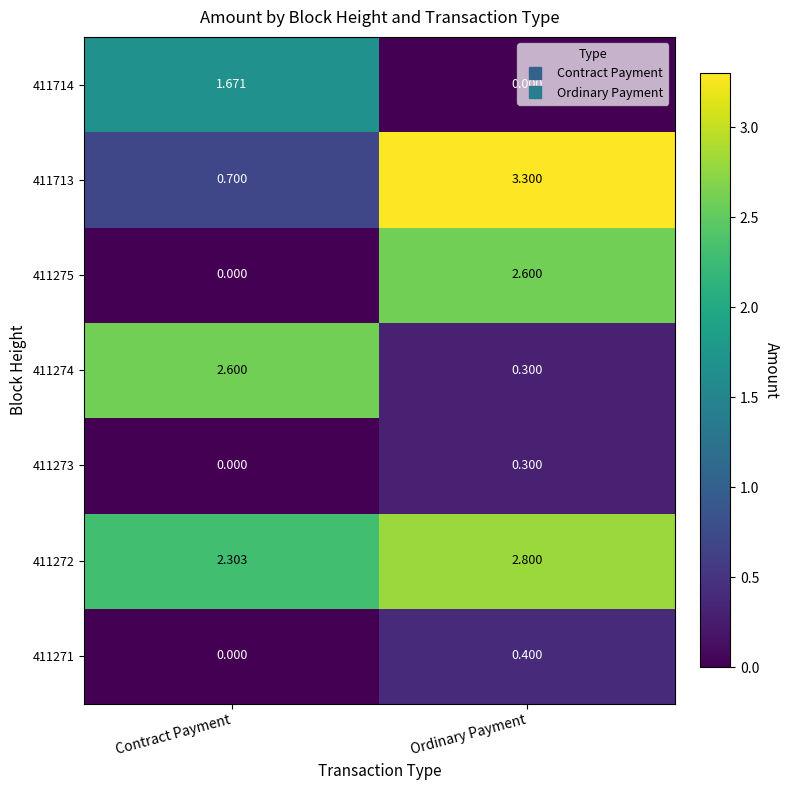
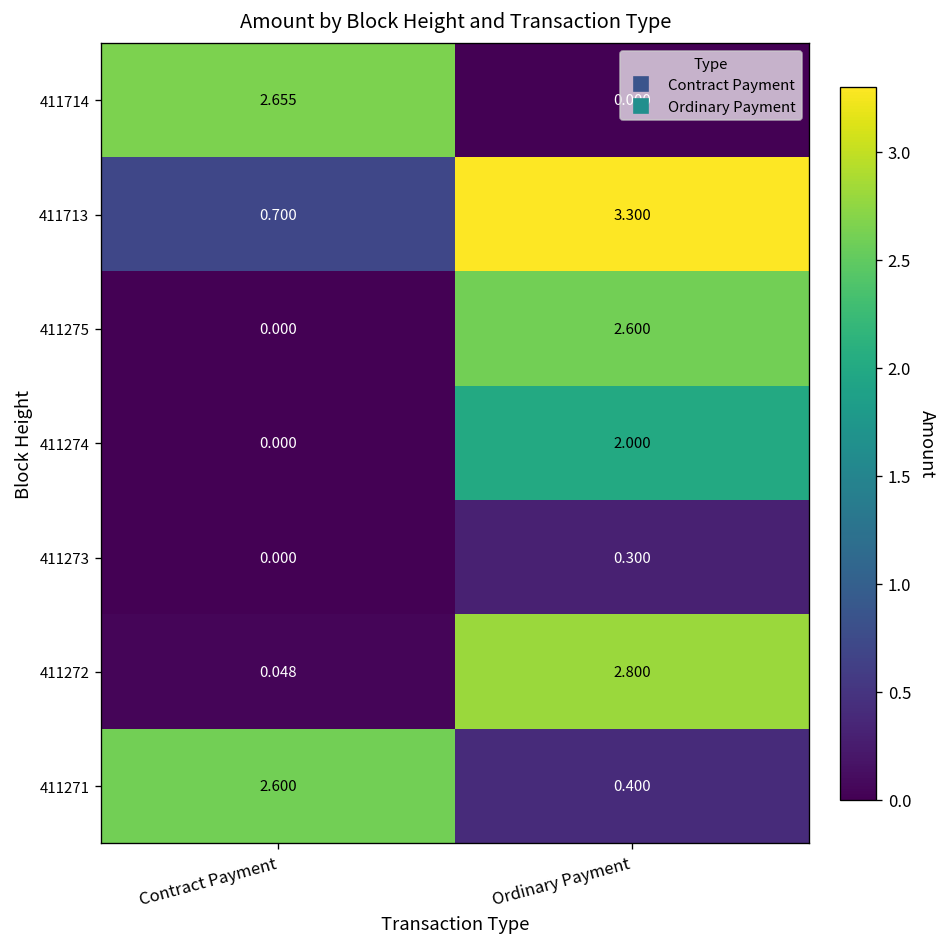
411714, Contract Payment: 1.671 -> 2.655
411274, Contract Payment: 2.600 -> 0.000
411274, Ordinary Payment: 0.300 -> 2.000
411272, Contract Payment: 2.303 -> 0.048
411271, Contract Payment: 0.000 -> 2.600
